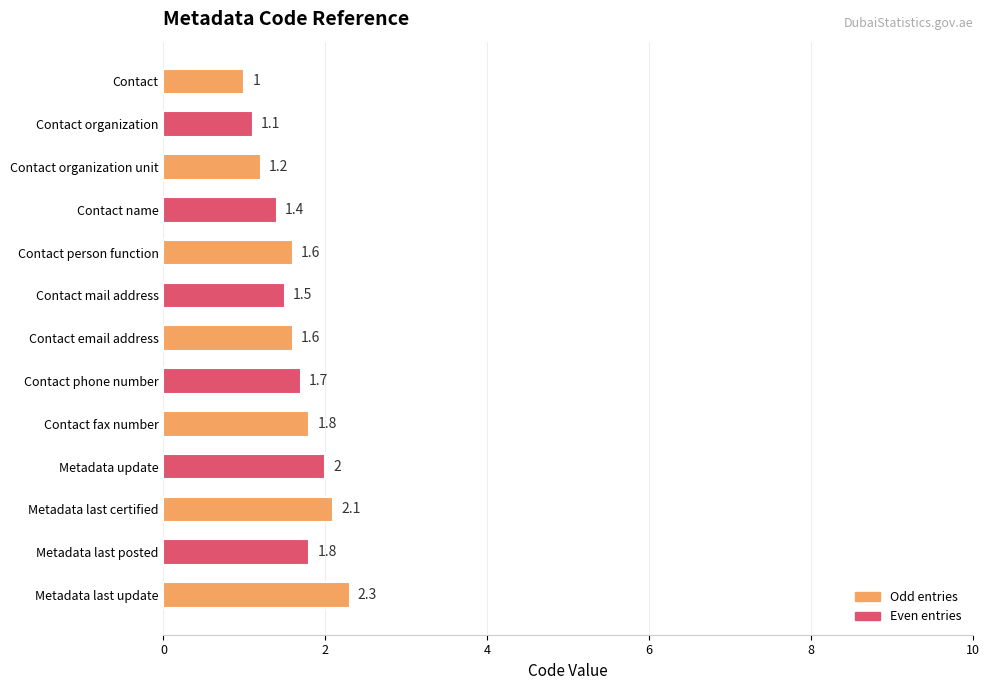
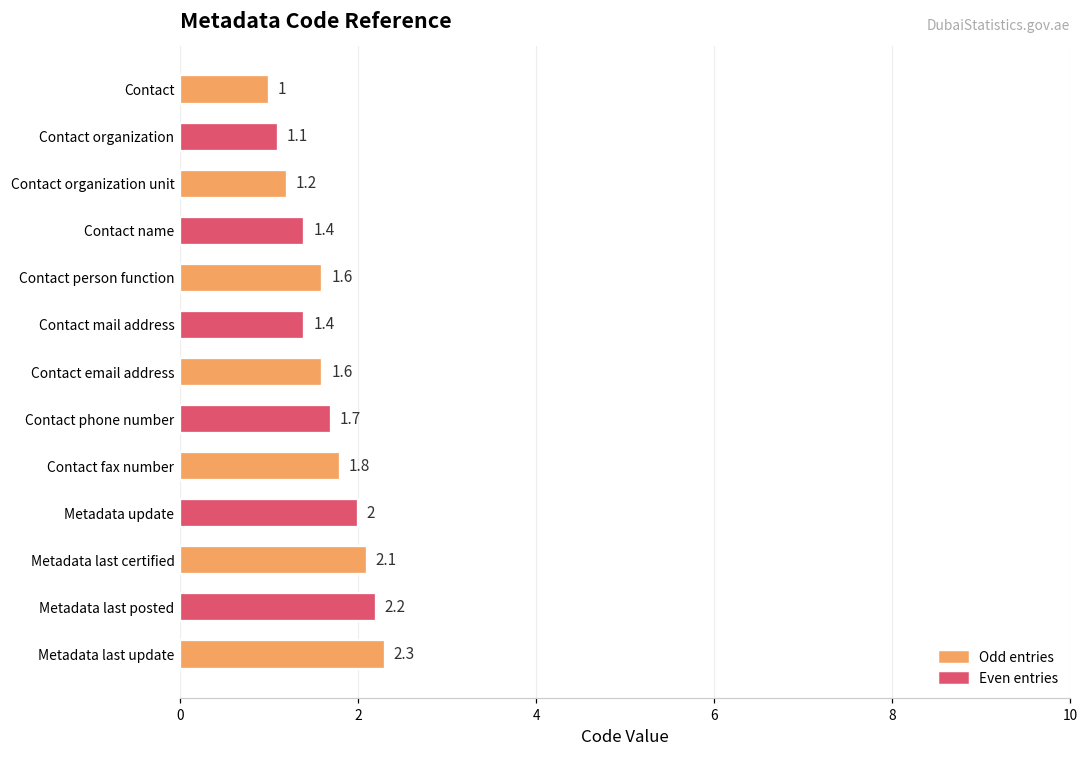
Contact mail address: 1.5 -> 1.4
Metadata last posted: 1.8 -> 2.2
